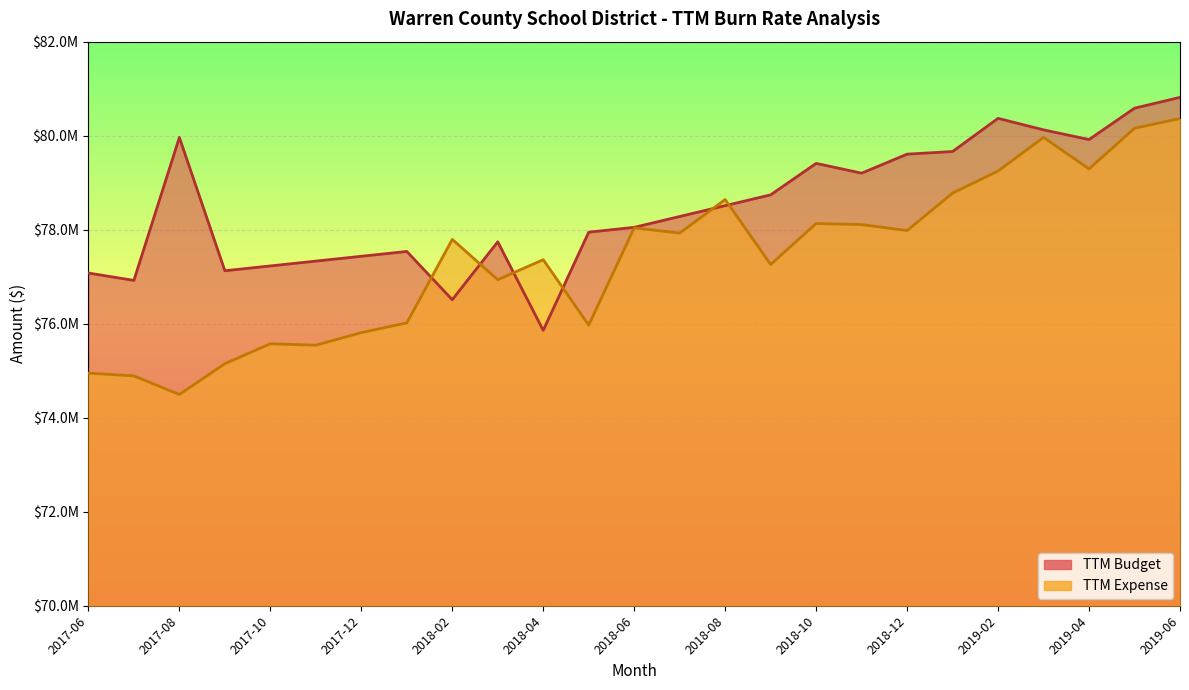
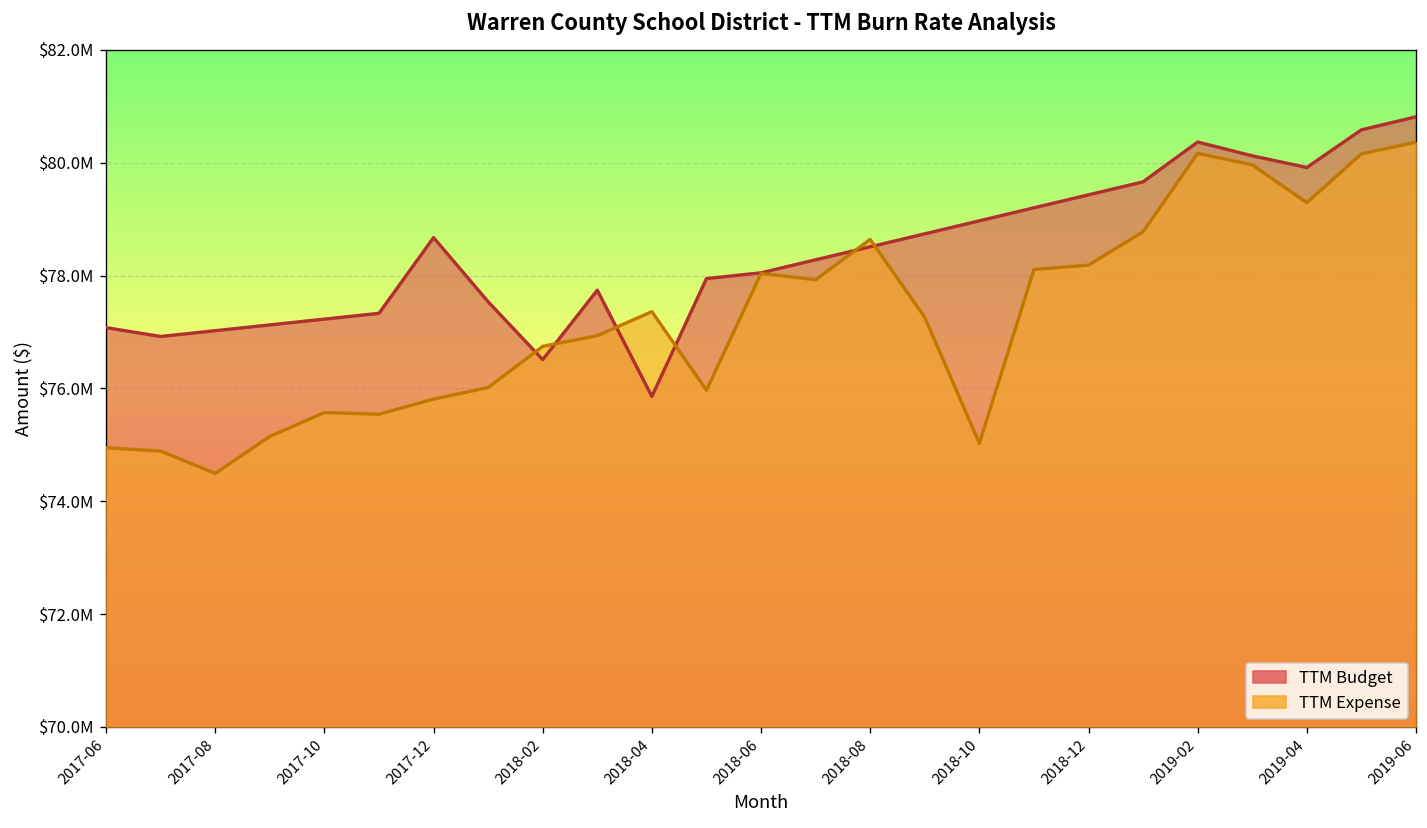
TTM Budget, 2017-08: $80000000 -> $77000000
TTM Budget, 2017-12: $77400000 -> $78700000
TTM Expense, 2018-02: $77800000 -> $76700000
TTM Budget, 2018-10: $79400000 -> $79000000
TTM Expense, 2018-10: $78100000 -> $75000000
TTM Budget, 2018-12: $79600000 -> $79400000
TTM Expense, 2018-12: $78000000 -> $78200000
TTM Expense, 2019-02: $79200000 -> $80200000
